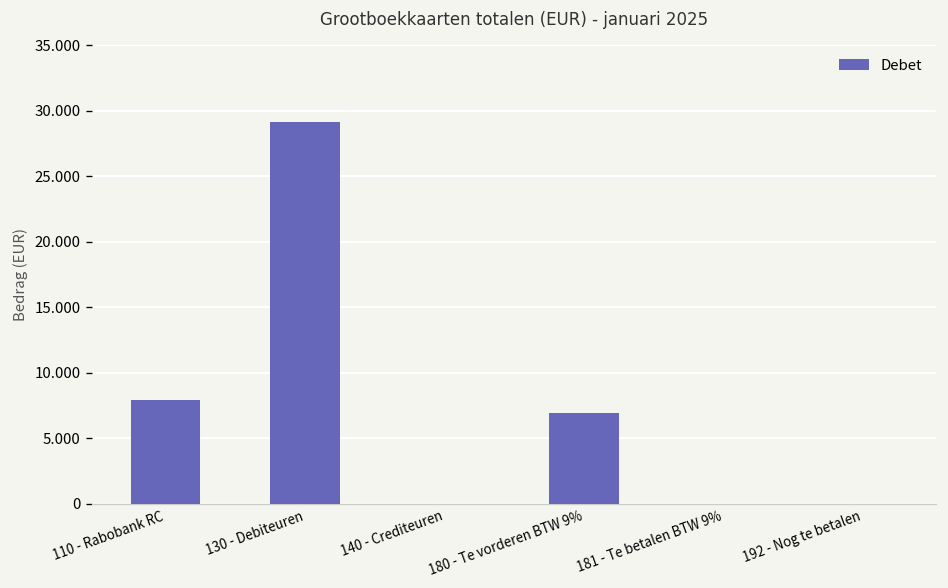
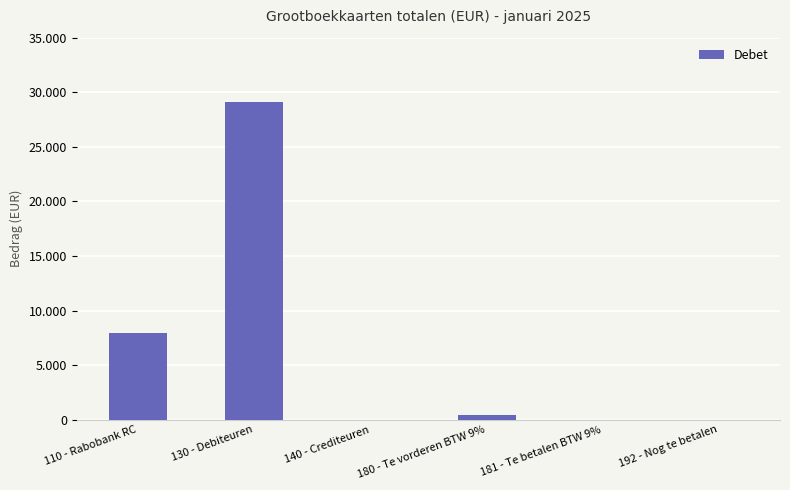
180 - Te vorderen BTW 9%: 6.9 -> 0.4
